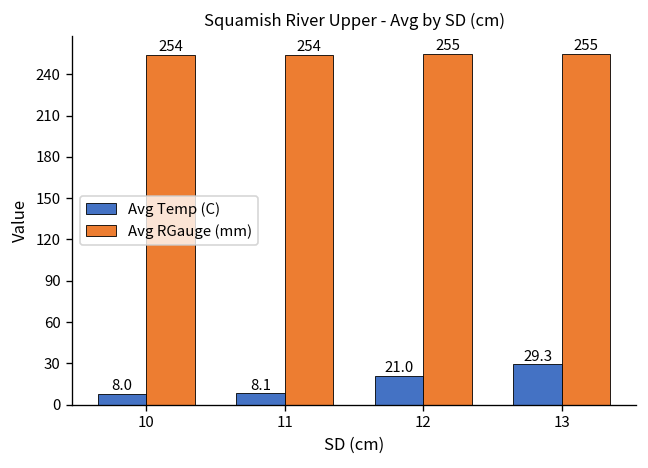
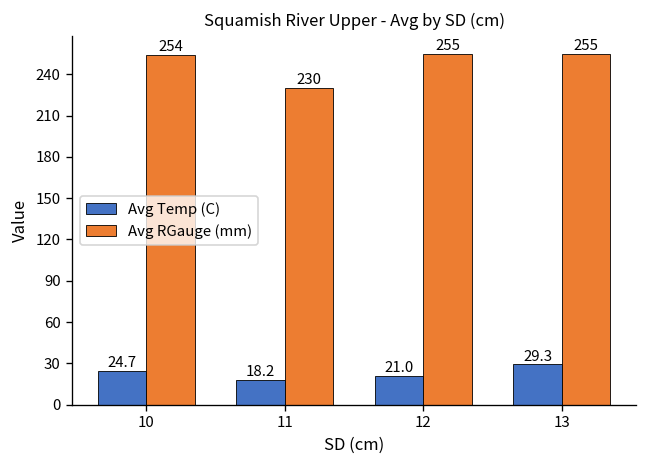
Avg Temp (C), 10: 8.0 -> 24.7
Avg Temp (C), 11: 8.1 -> 18.2
Avg RGauge (mm), 11: 254 -> 230
